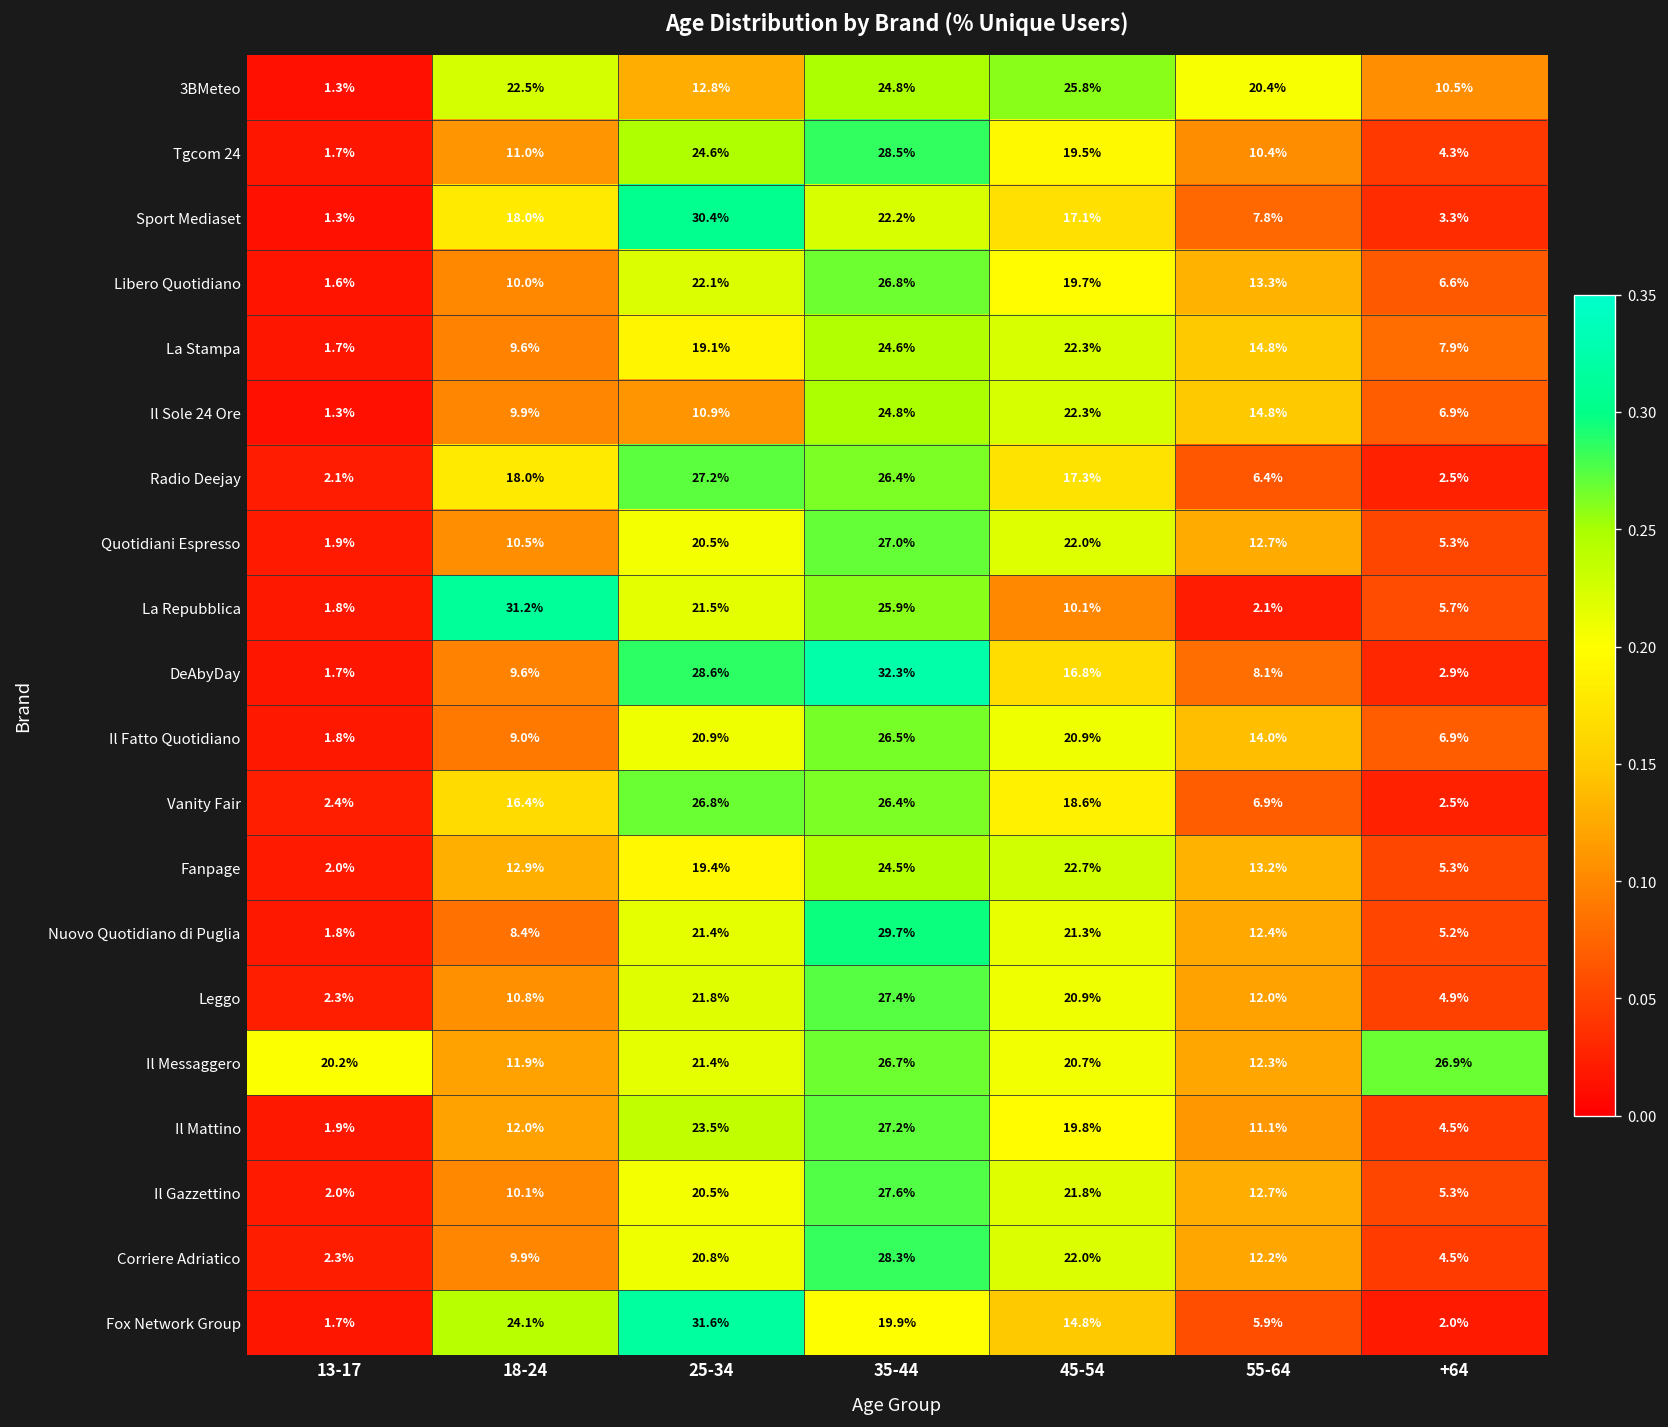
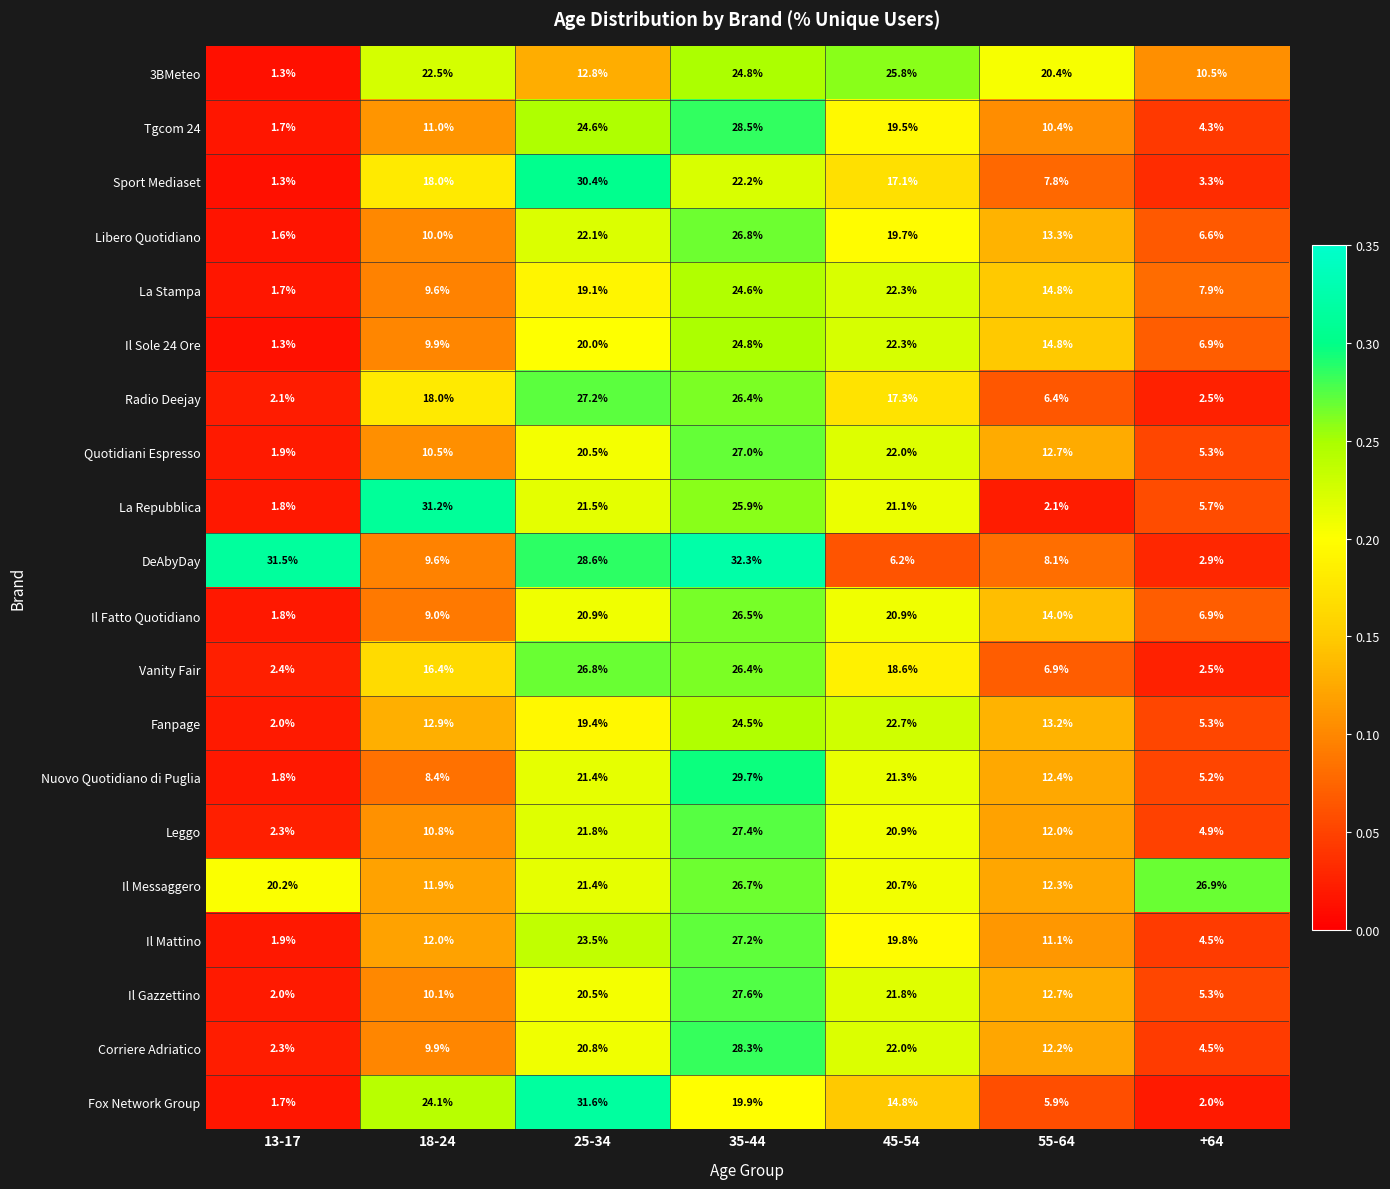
Il Sole 24 Ore, 25-34: 10.9% -> 20.0%
La Repubblica, 45-54: 10.1% -> 21.1%
DeAbyDay, 13-17: 1.7% -> 31.5%
DeAbyDay, 45-54: 16.8% -> 6.2%
